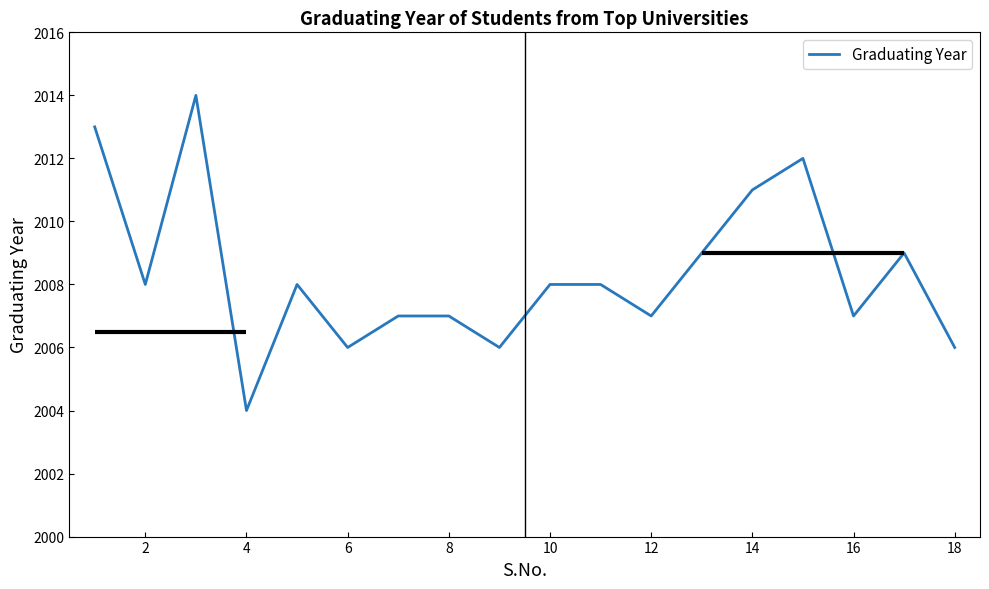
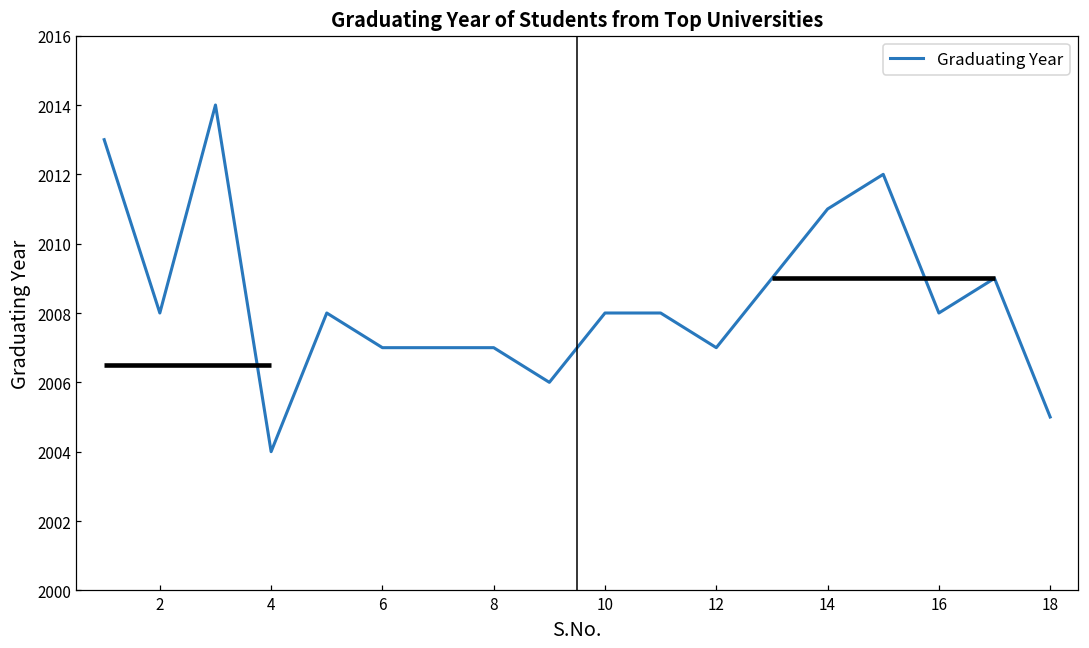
6: 2006 -> 2007
16: 2007 -> 2008
18: 2006 -> 2005
